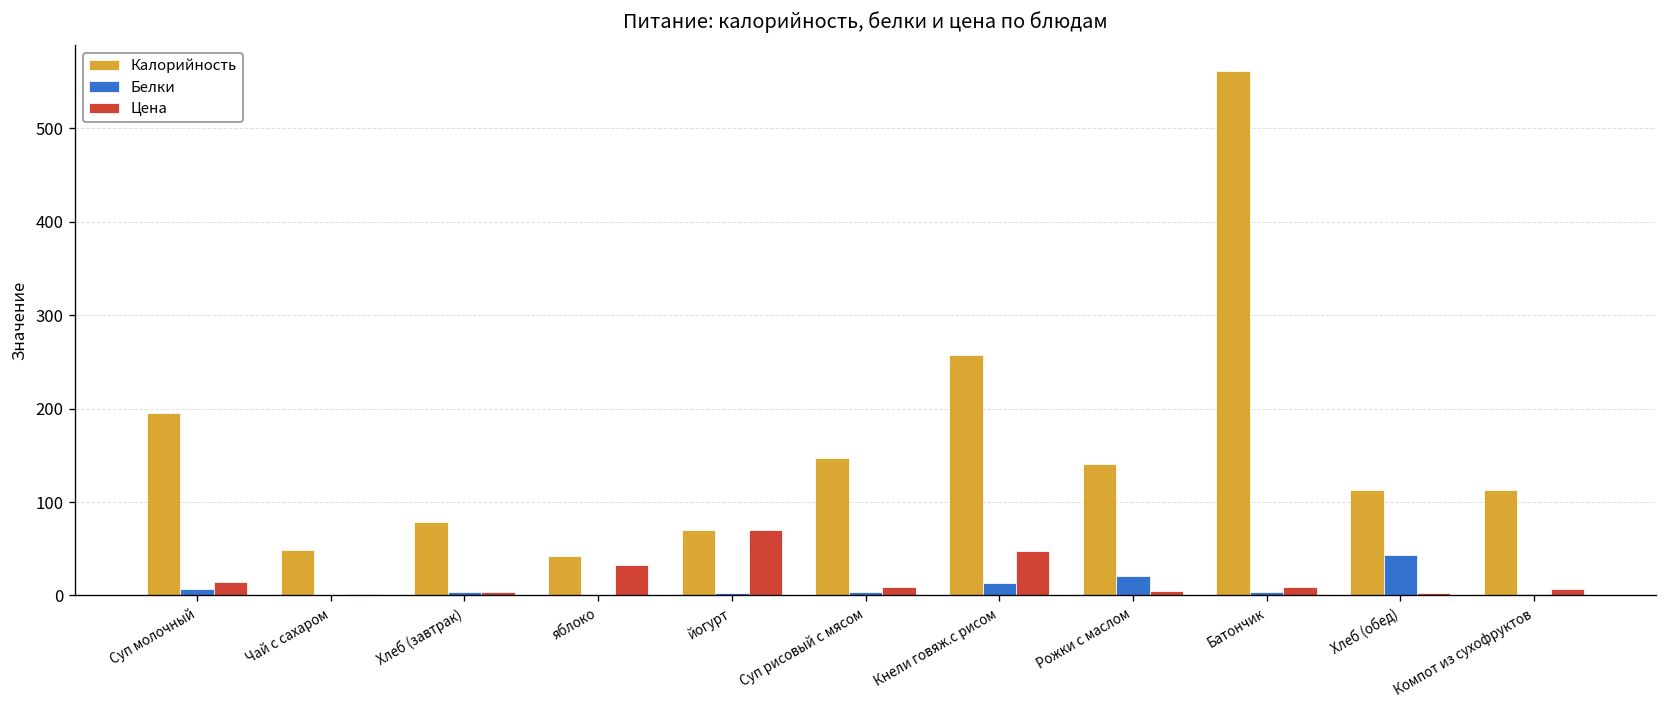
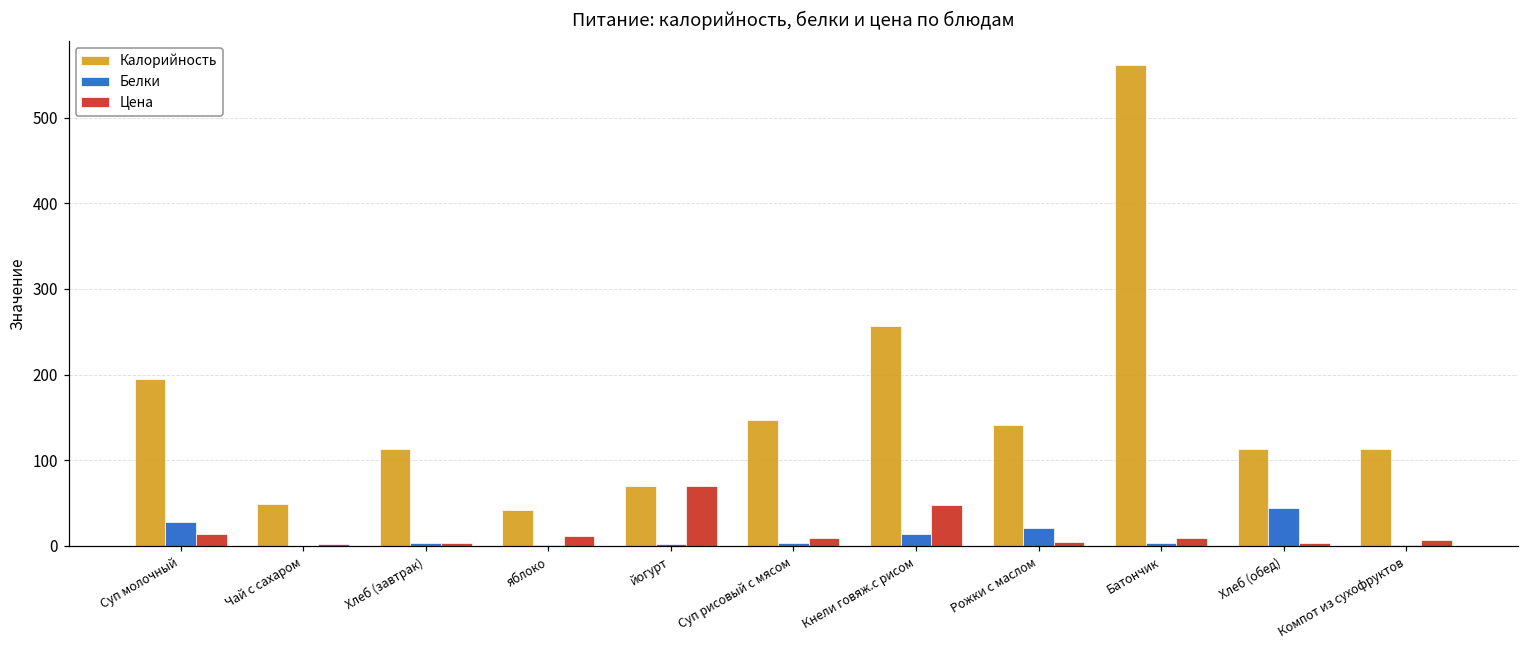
Белки, Суп молочный: 10 -> 30
Калорийность, Хлеб (завтрак): 80 -> 110
Цена, яблоко: 30 -> 10
